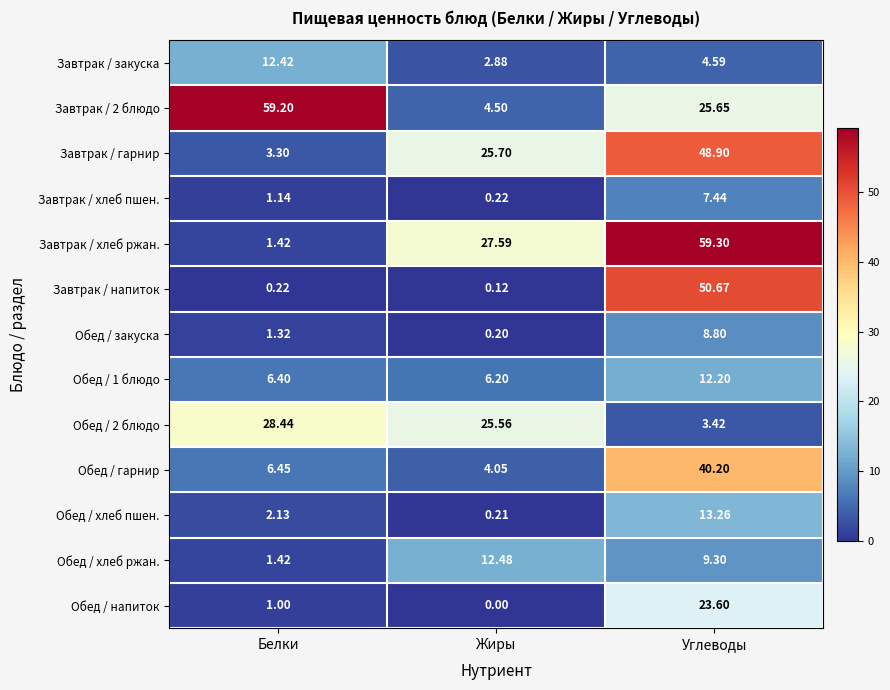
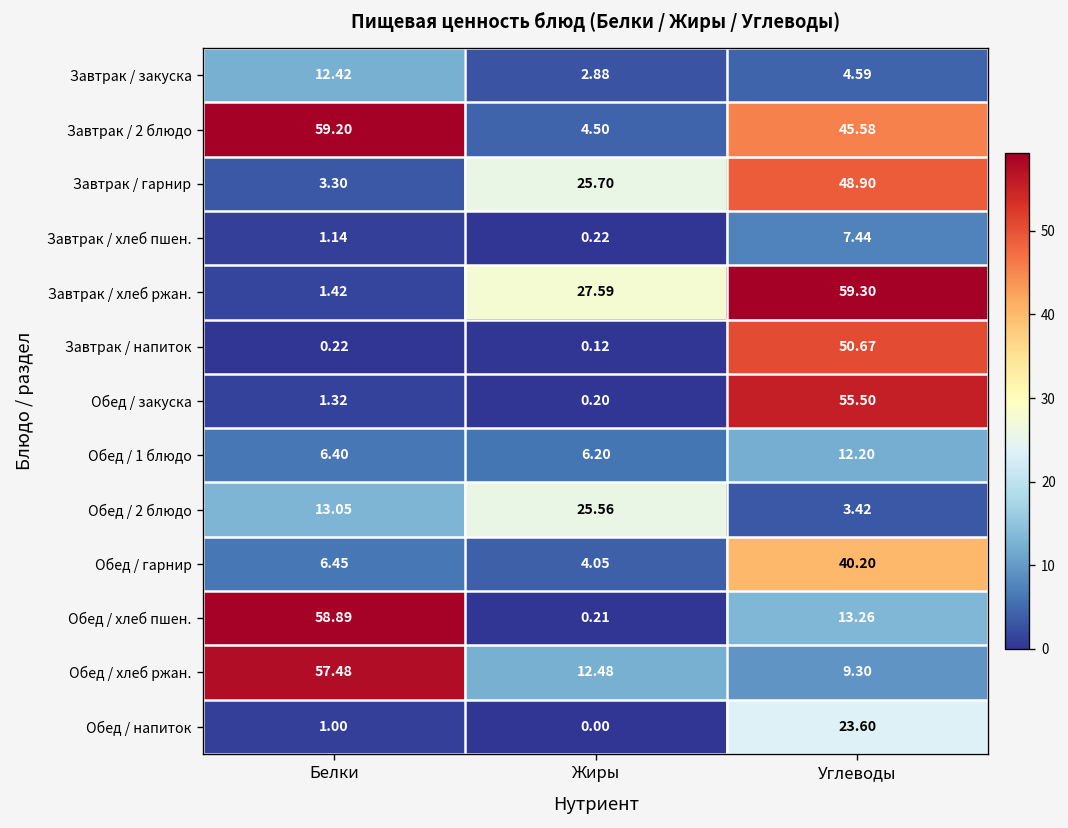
Завтрак / 2 блюдо, Углеводы: 25.65 -> 45.58
Обед / закуска, Углеводы: 8.80 -> 55.50
Обед / 2 блюдо, Белки: 28.44 -> 13.05
Обед / хлеб пшен., Белки: 2.13 -> 58.89
Обед / хлеб ржан., Белки: 1.42 -> 57.48
